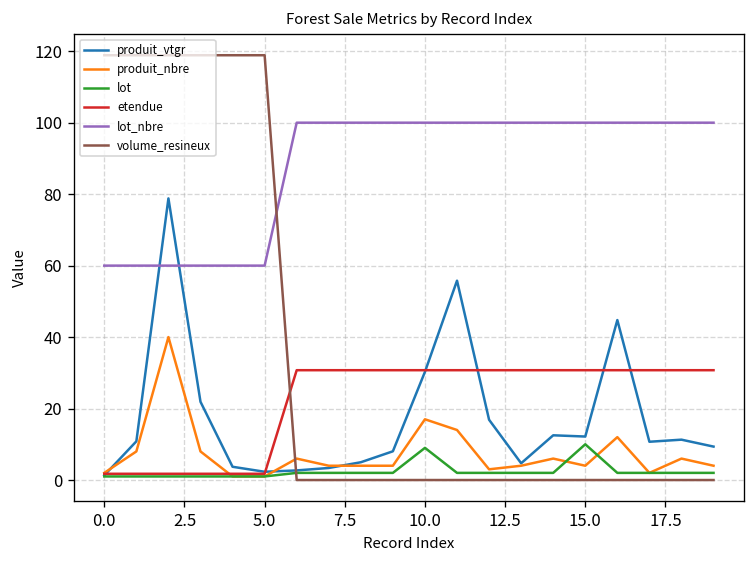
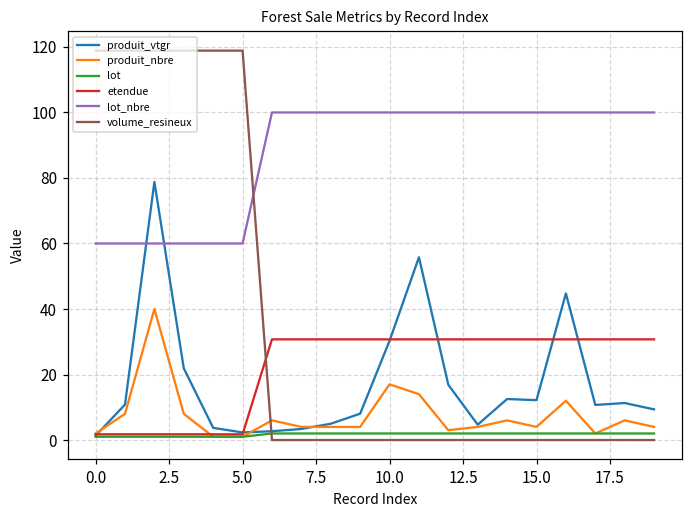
lot, 10.0: 9 -> 2
lot, 15.0: 10 -> 2
